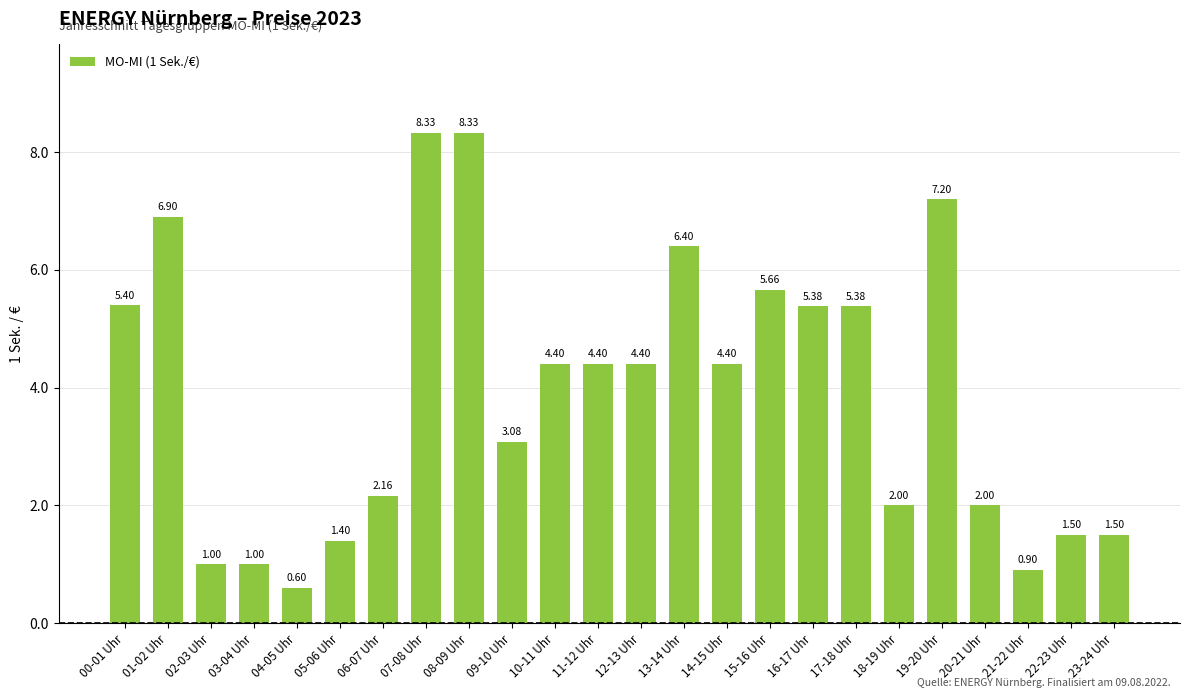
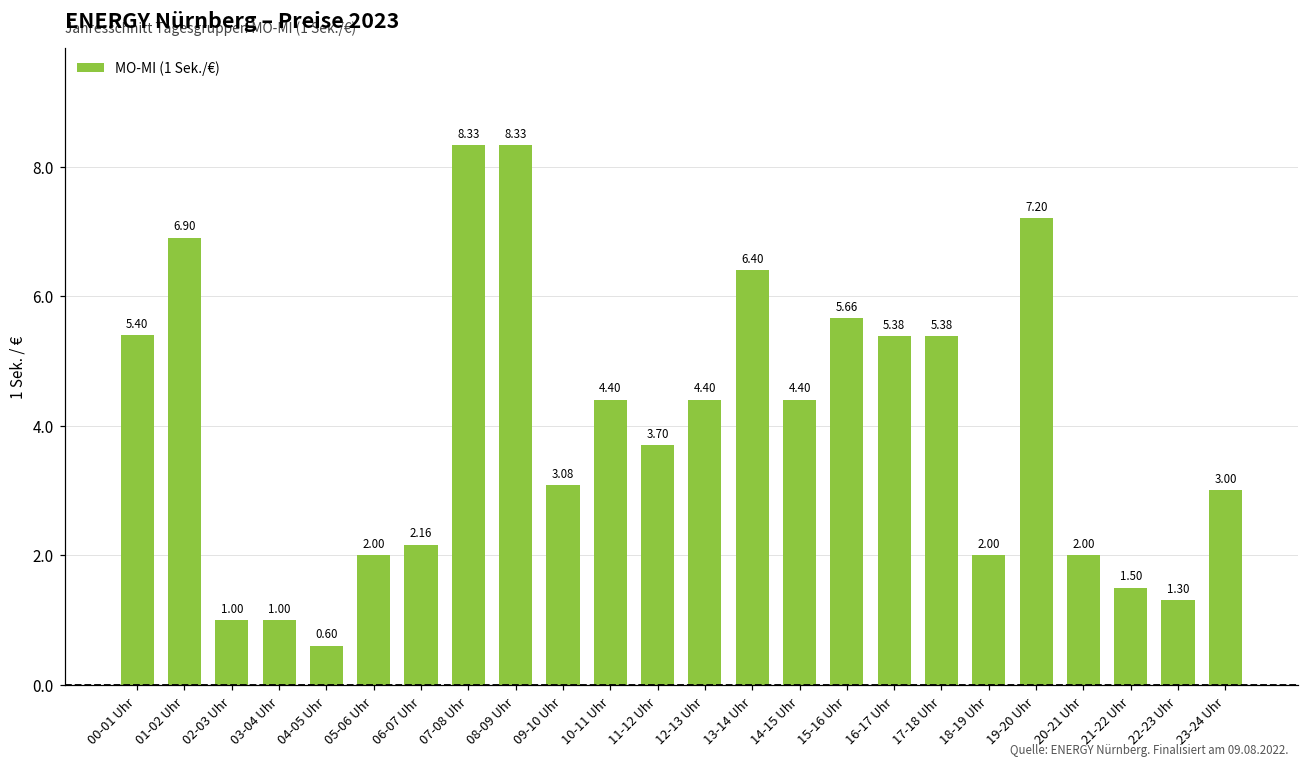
05-06 Uhr: 1.40 -> 2.00
11-12 Uhr: 4.40 -> 3.70
21-22 Uhr: 0.90 -> 1.50
22-23 Uhr: 1.50 -> 1.30
23-24 Uhr: 1.50 -> 3.00
